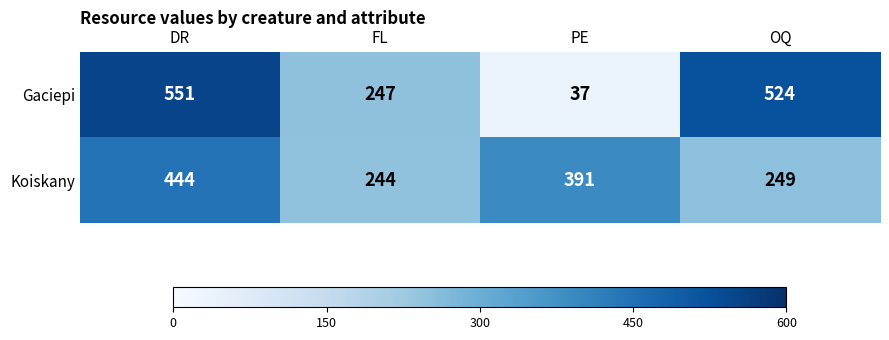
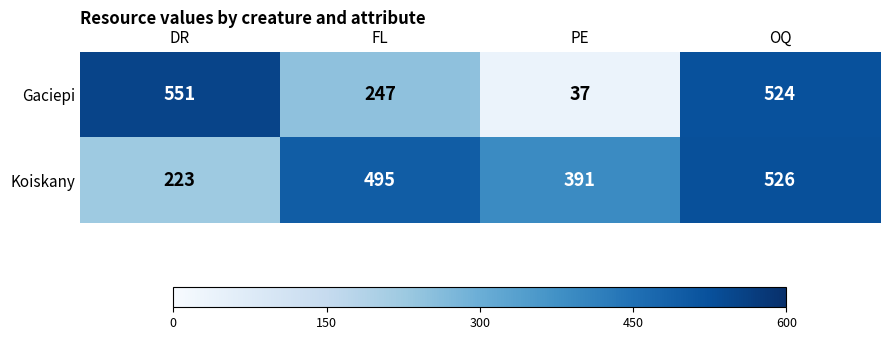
Koiskany, DR: 444 -> 223
Koiskany, FL: 244 -> 495
Koiskany, OQ: 249 -> 526
